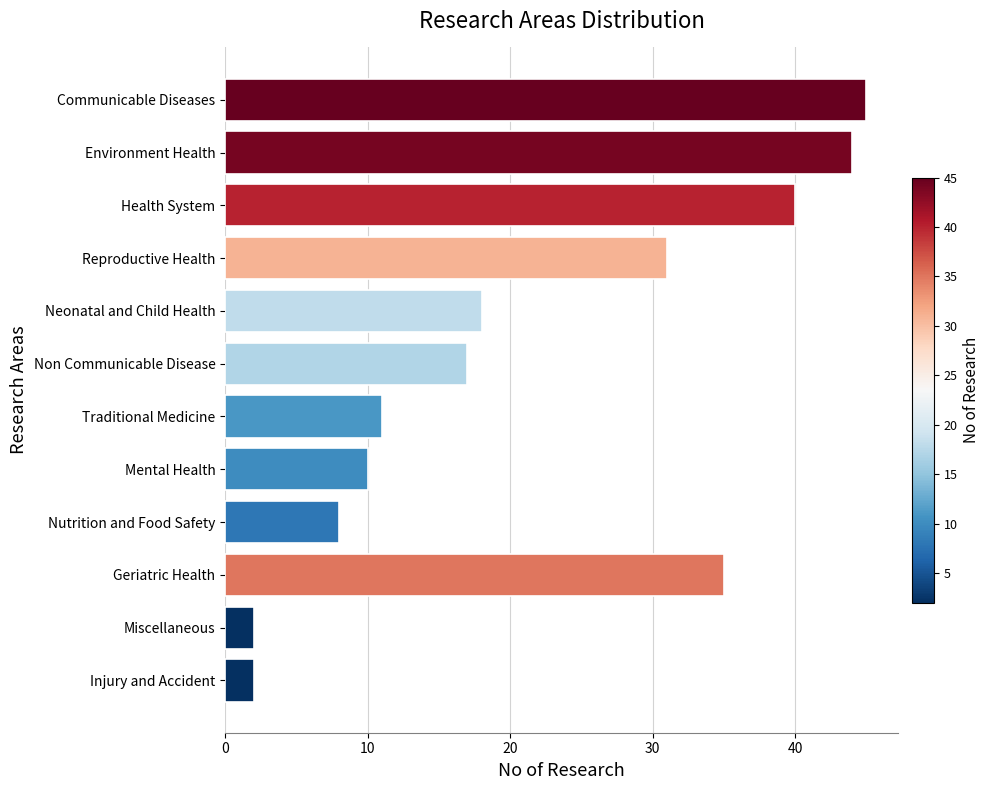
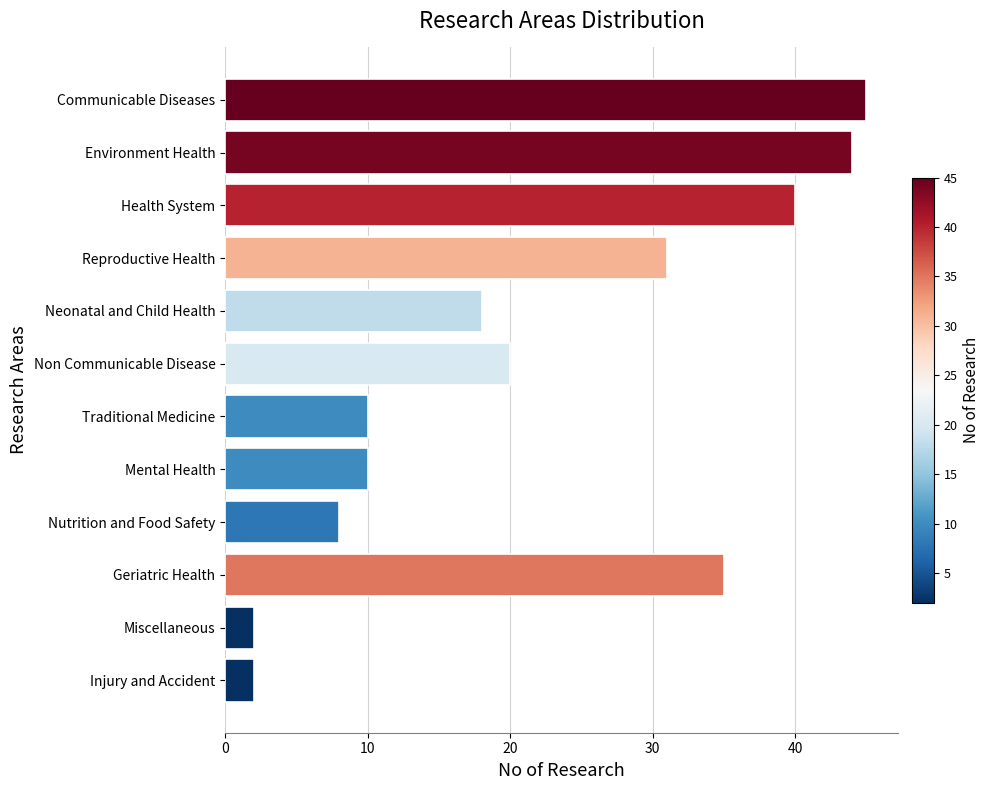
Non Communicable Disease: 17 -> 20
Traditional Medicine: 11 -> 10
